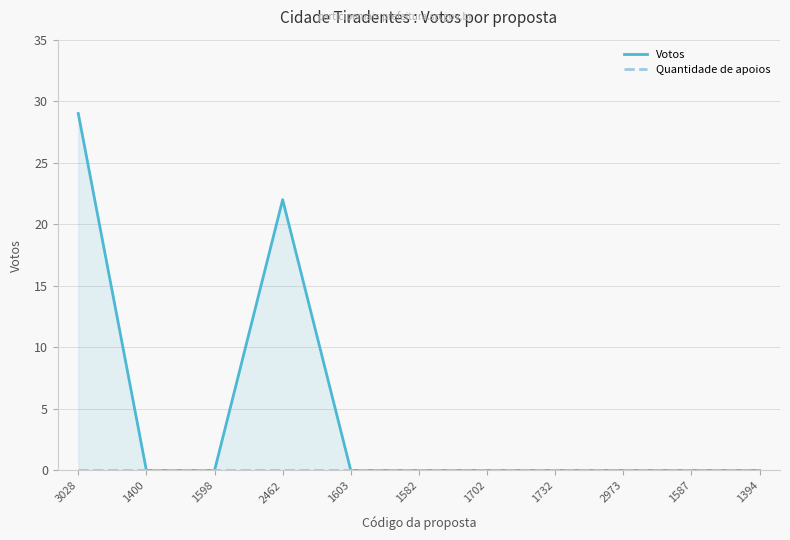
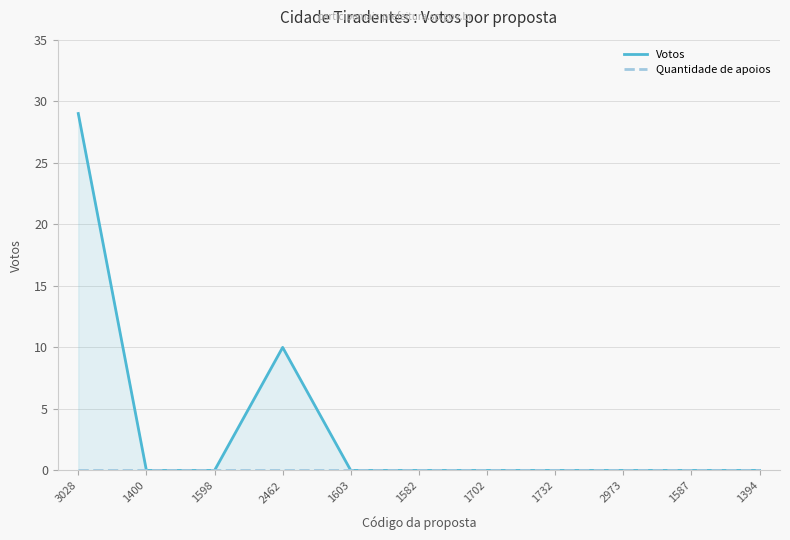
Votos, 2462: 22 -> 10
